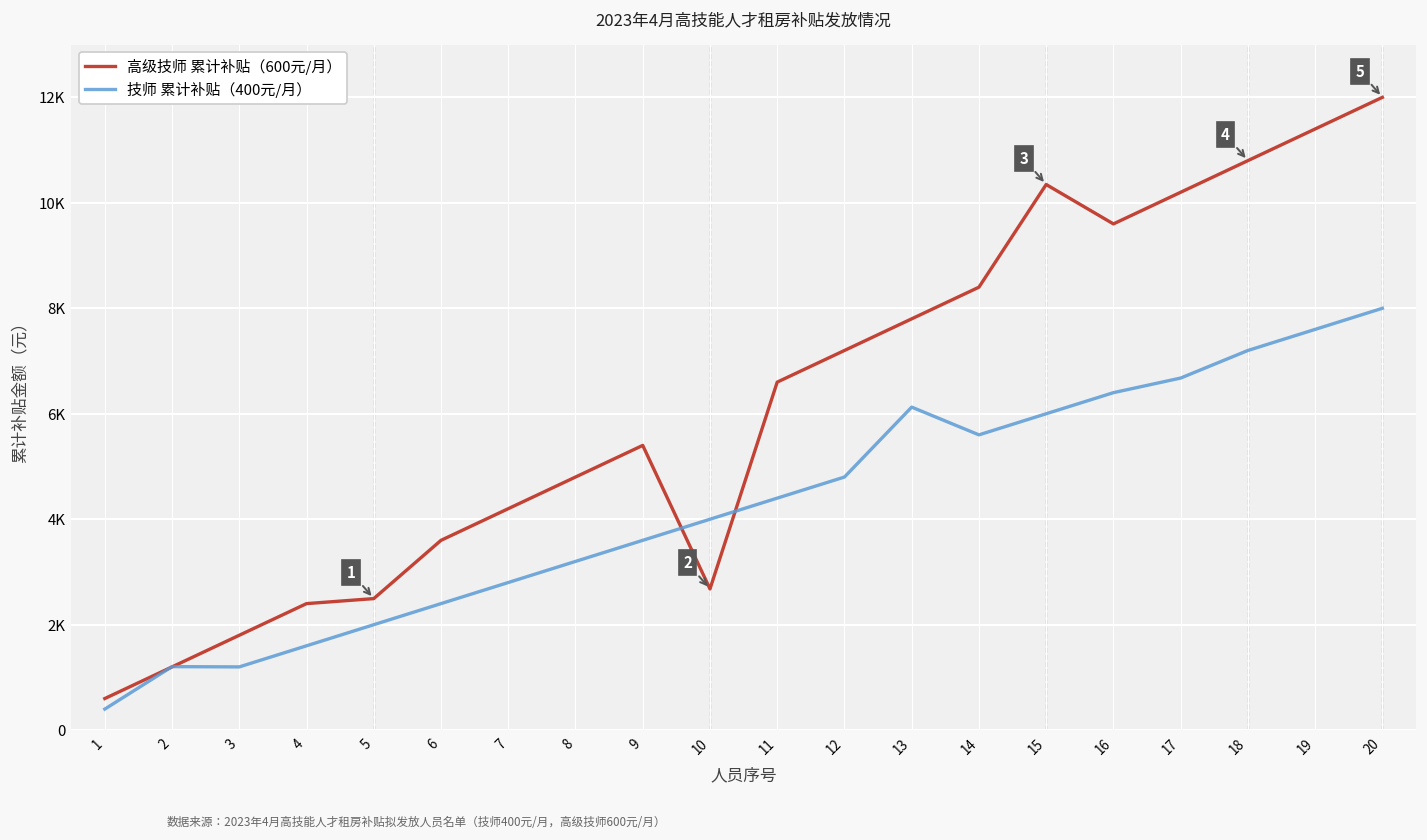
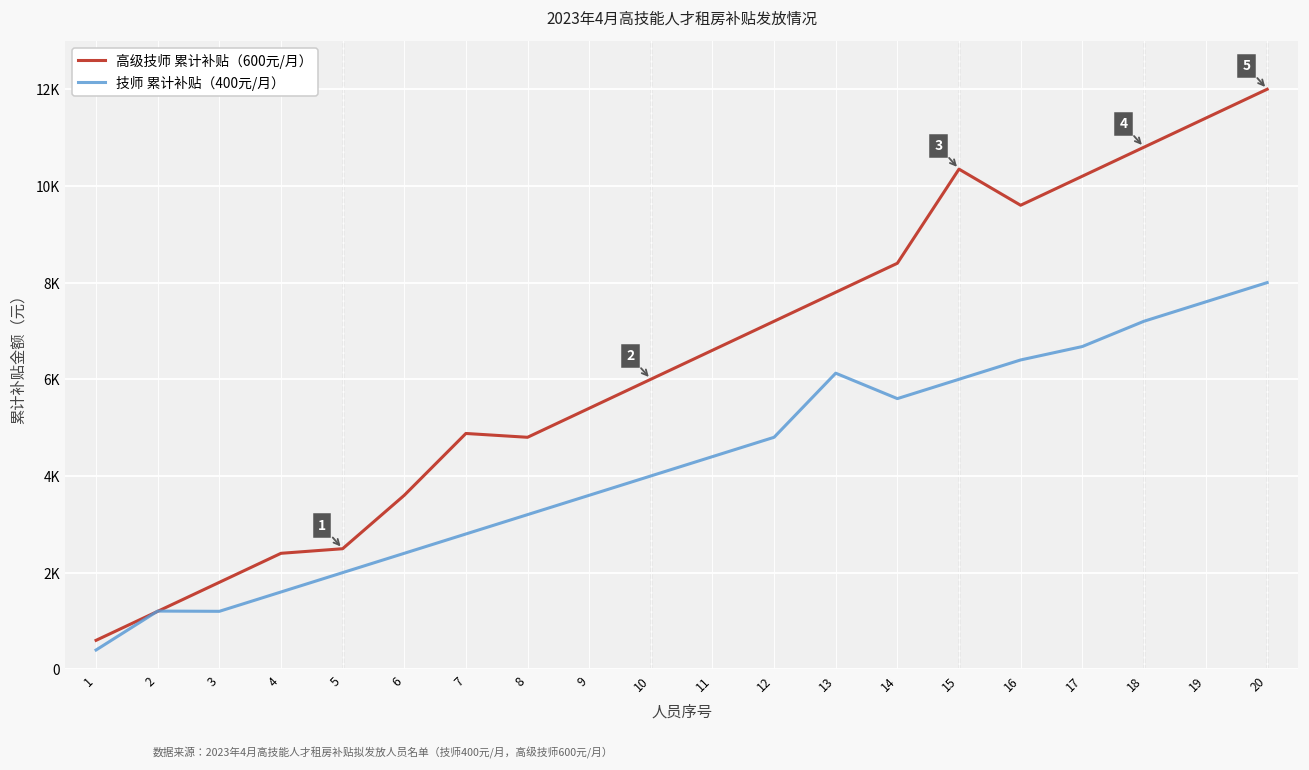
高级技师 累计补贴（600元/月）, 7: 4200 -> 4900
高级技师 累计补贴（600元/月）, 10: 2700 -> 6000
